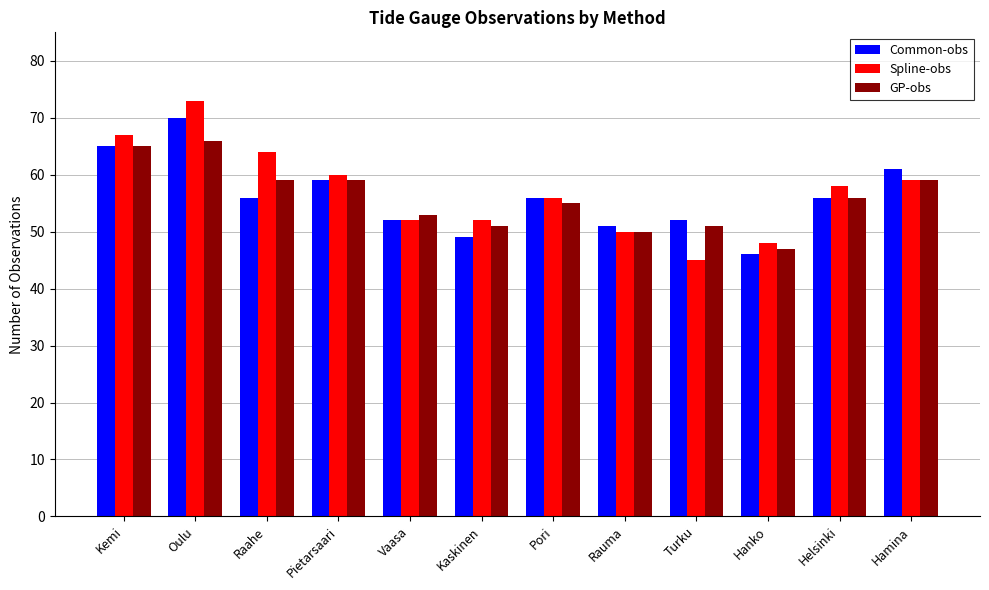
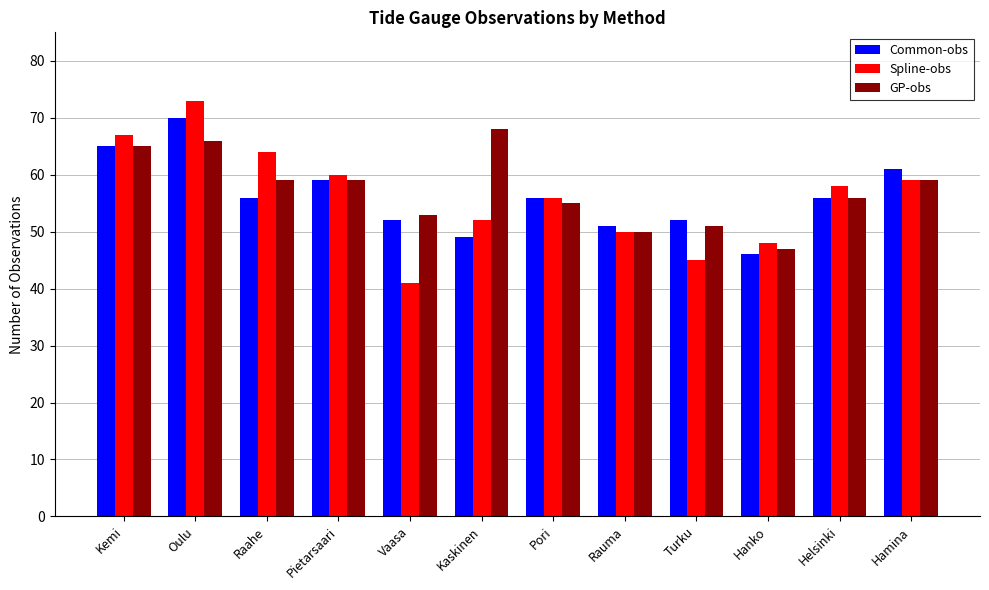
Spline-obs, Vaasa: 52 -> 41
GP-obs, Kaskinen: 51 -> 68
